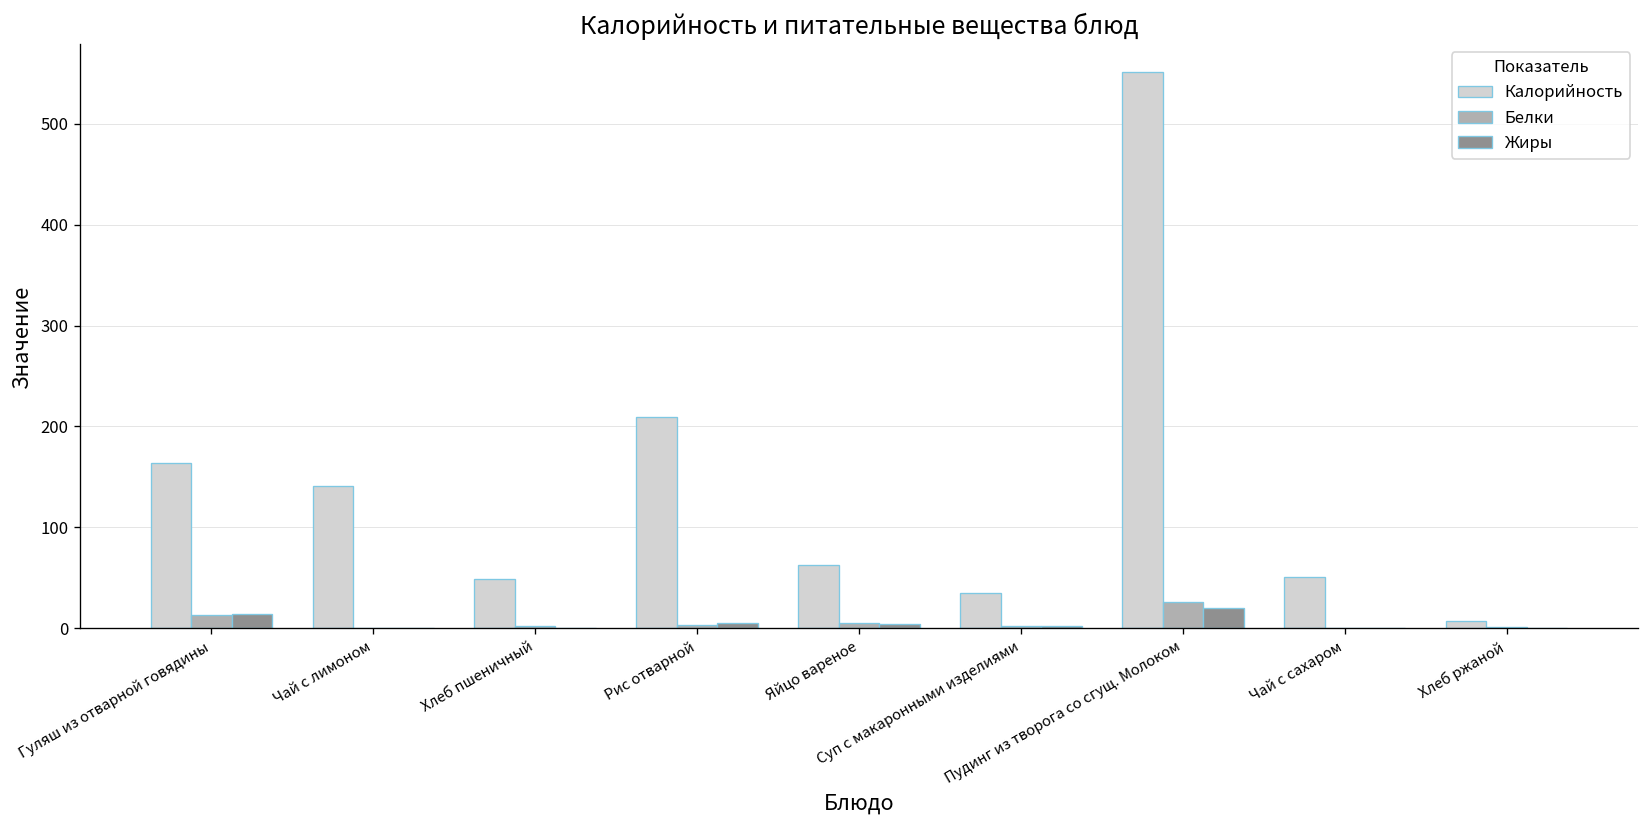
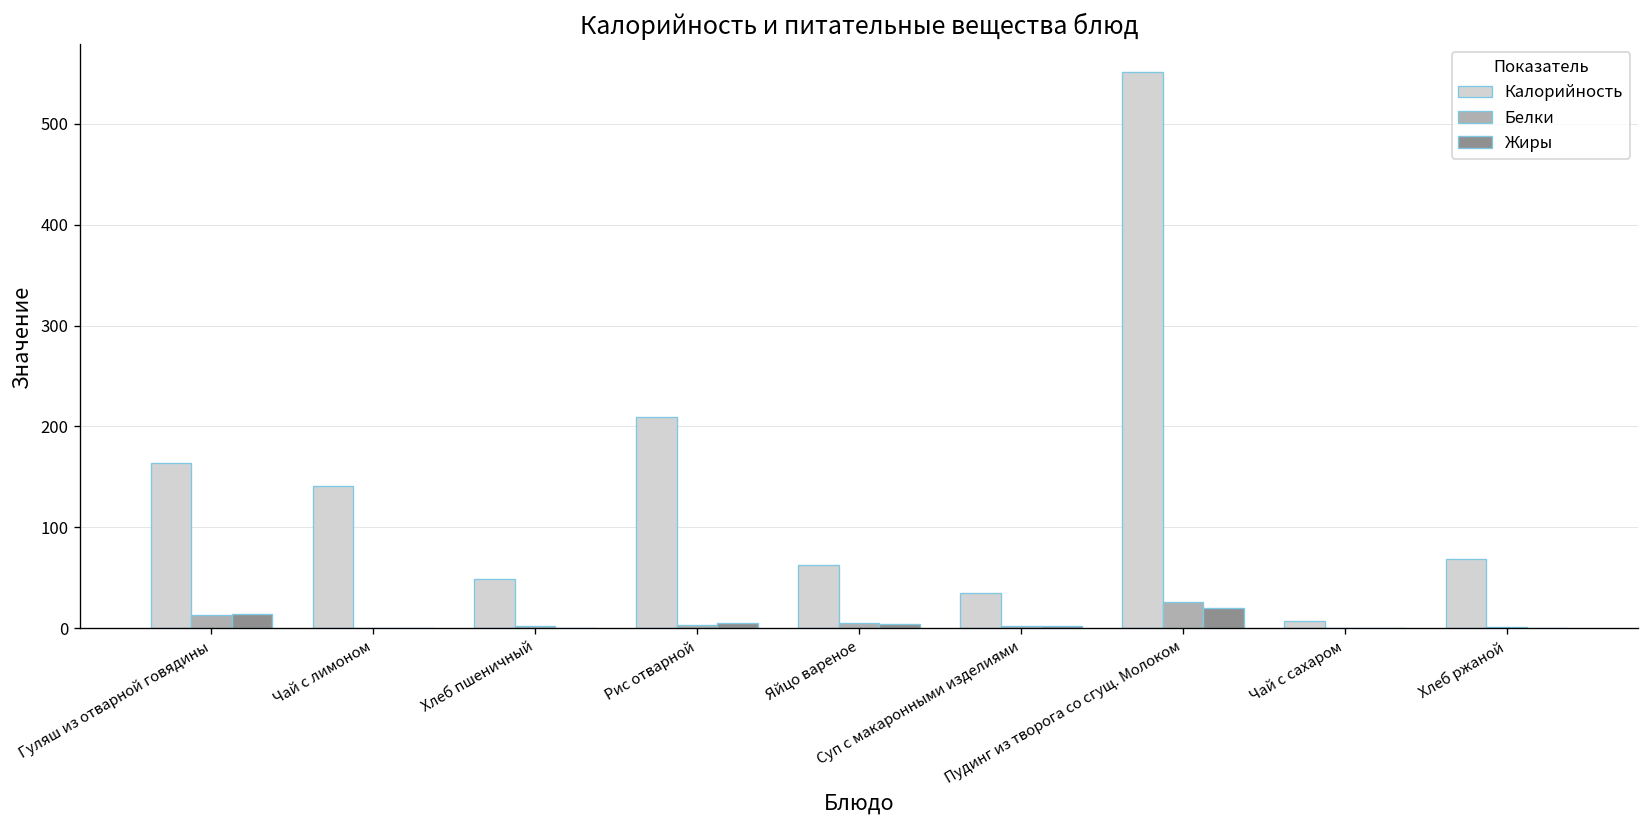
Калорийность, Чай с сахаром: 50 -> 10
Калорийность, Хлеб ржаной: 10 -> 70
